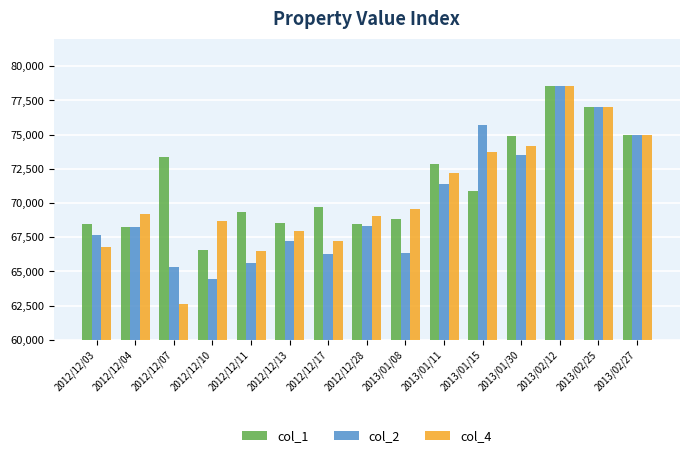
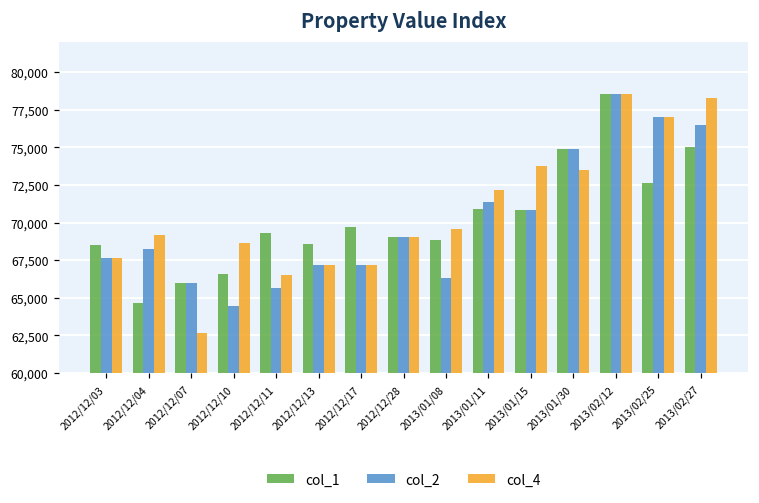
col_4, 2012/12/03: 66,800 -> 67,700
col_1, 2012/12/04: 68,300 -> 64,700
col_1, 2012/12/07: 73,300 -> 66,000
col_2, 2012/12/07: 65,400 -> 66,000
col_4, 2012/12/13: 67,900 -> 67,200
col_2, 2012/12/17: 66,300 -> 67,200
col_1, 2012/12/28: 68,400 -> 69,100
col_2, 2012/12/28: 68,300 -> 69,100
col_1, 2013/01/11: 72,900 -> 70,900
col_2, 2013/01/15: 75,700 -> 70,900
col_2, 2013/01/30: 73,500 -> 74,900
col_4, 2013/01/30: 74,100 -> 73,500
col_1, 2013/02/25: 77,000 -> 72,600
col_2, 2013/02/27: 75,000 -> 76,500
col_4, 2013/02/27: 75,000 -> 78,300
